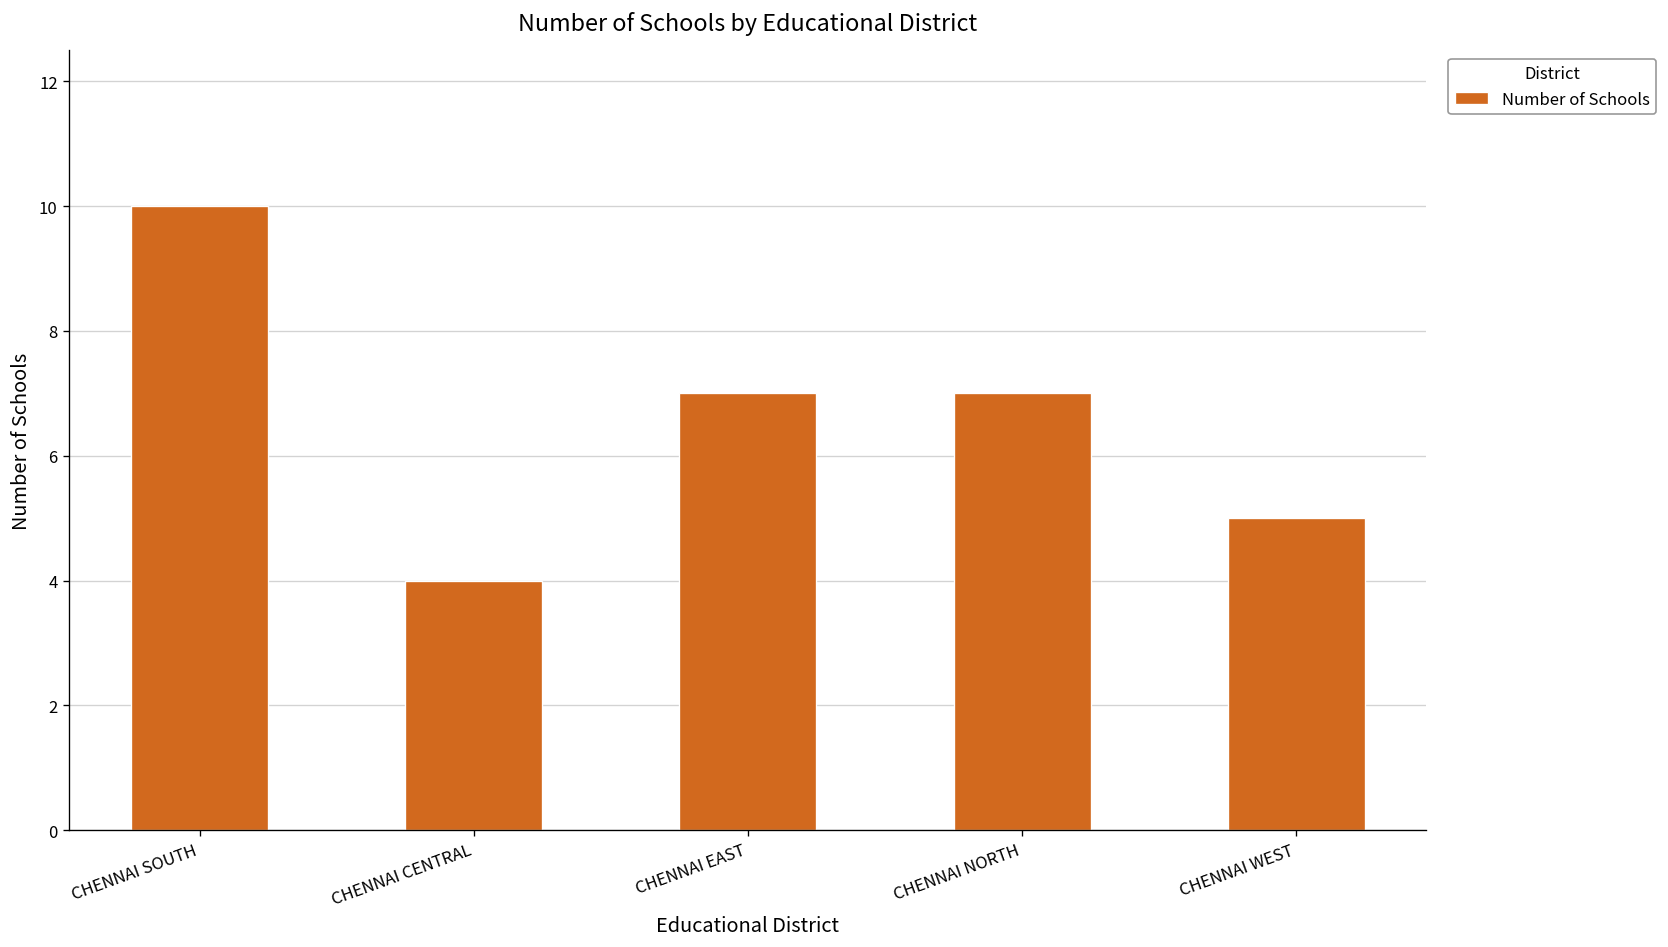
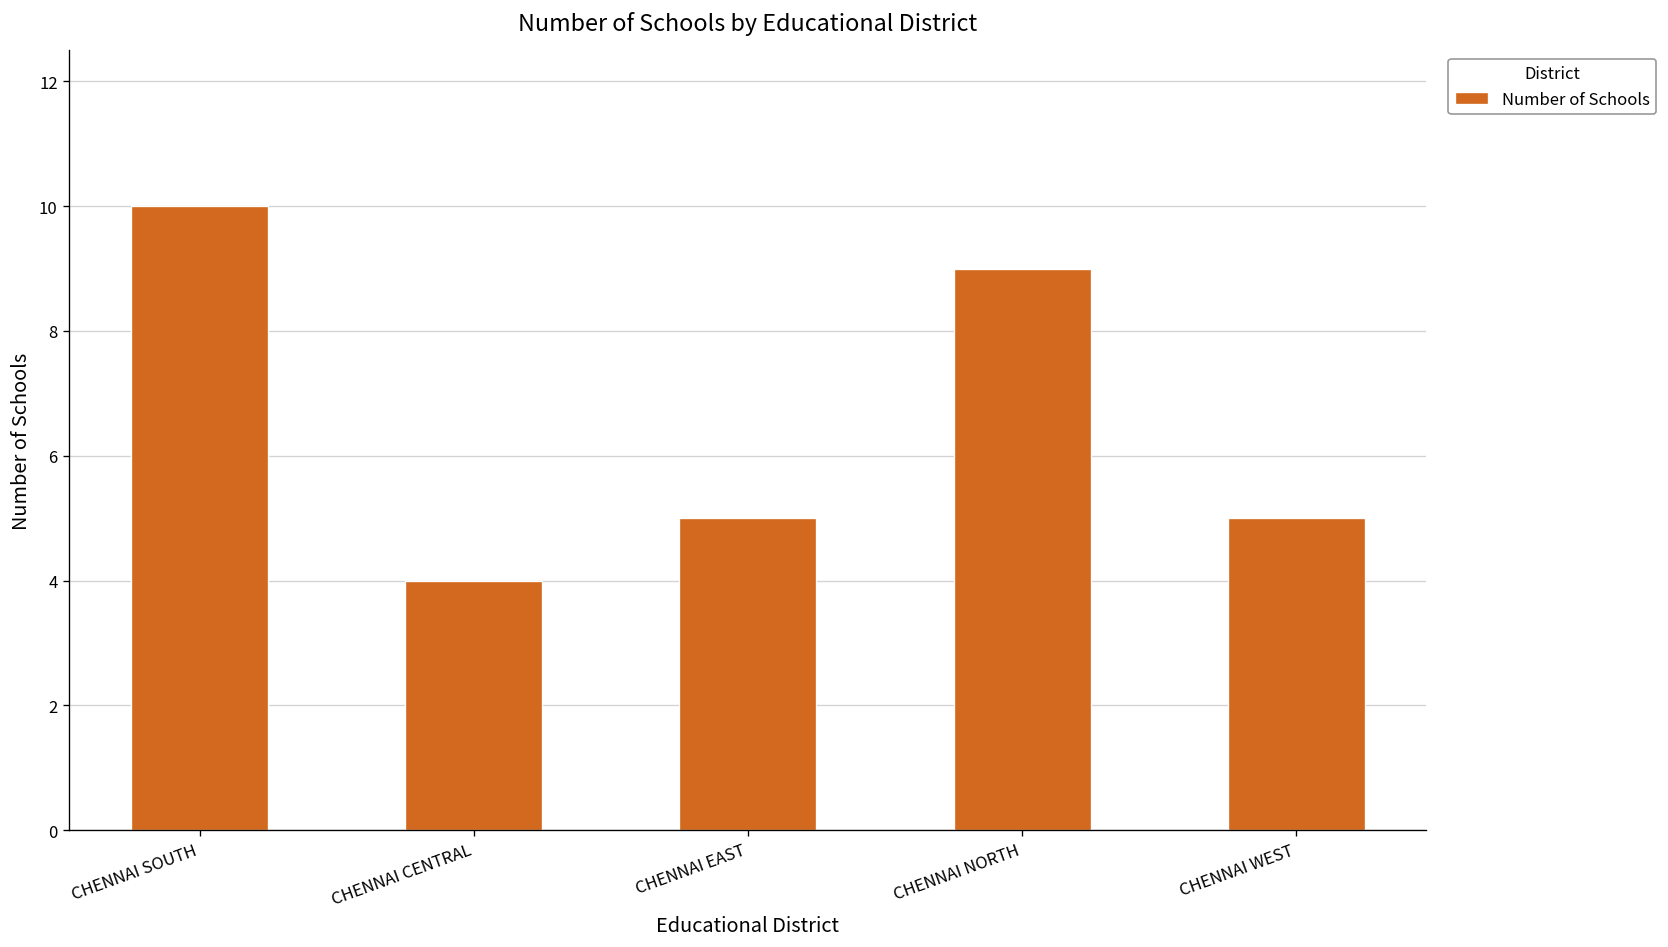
CHENNAI EAST: 7 -> 5
CHENNAI NORTH: 7 -> 9
